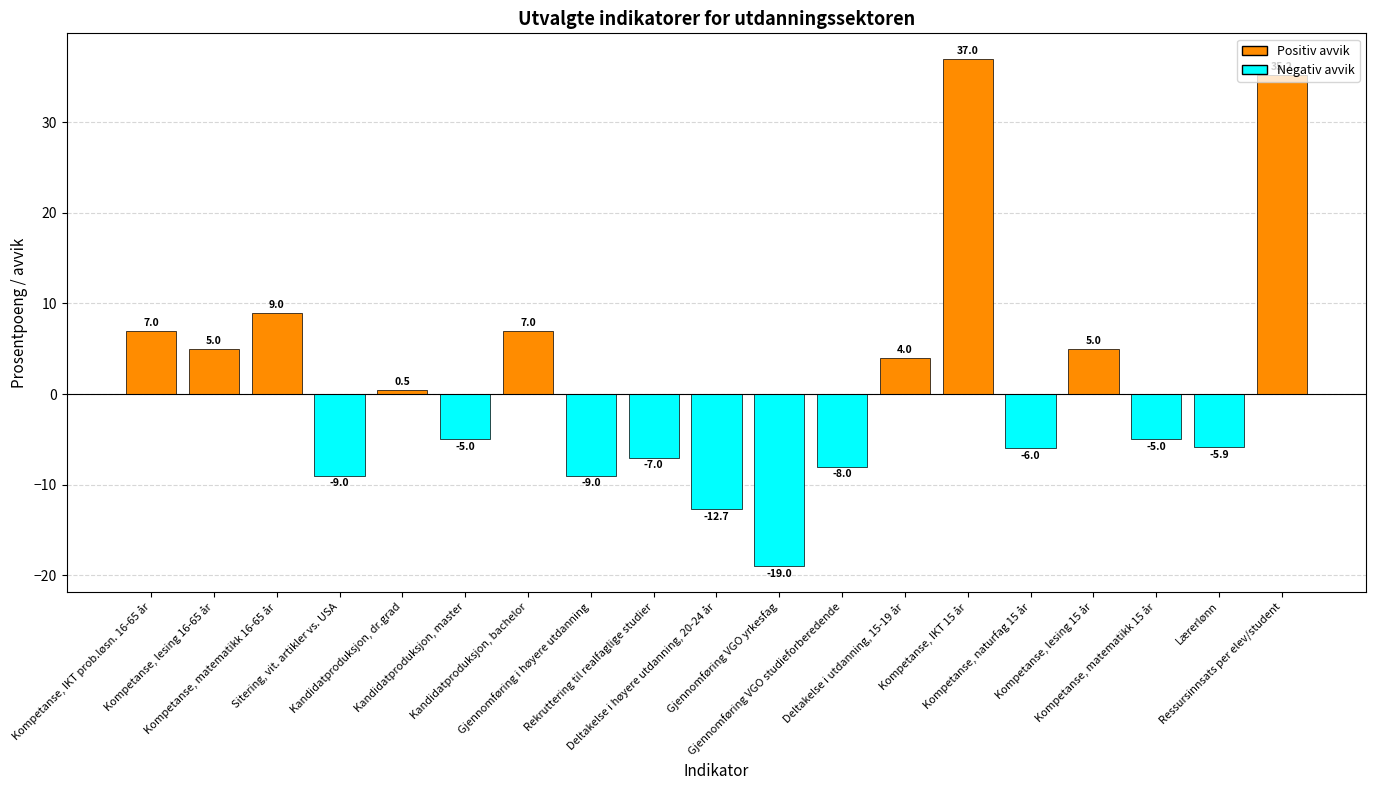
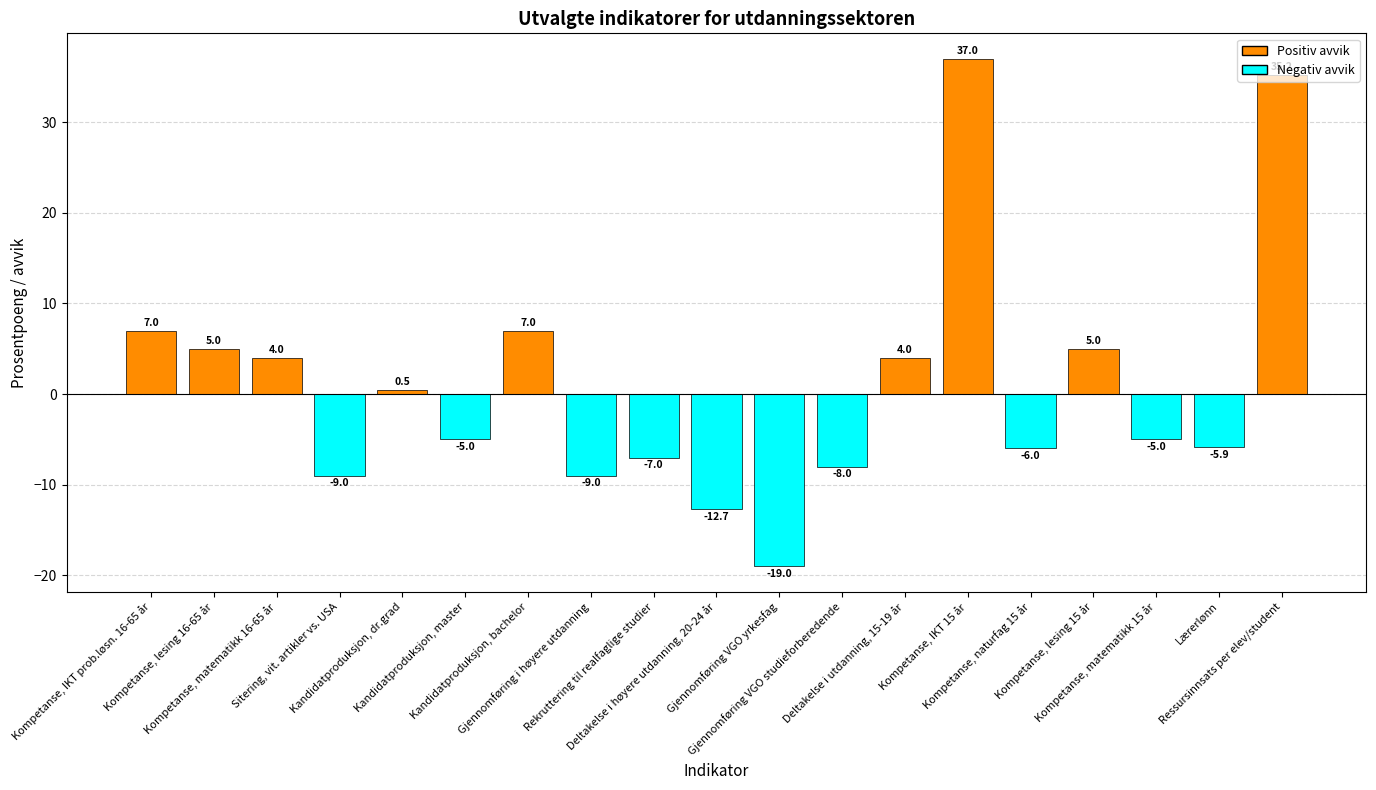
Kompetanse, matematikk 16-65 år: 9.0 -> 4.0
